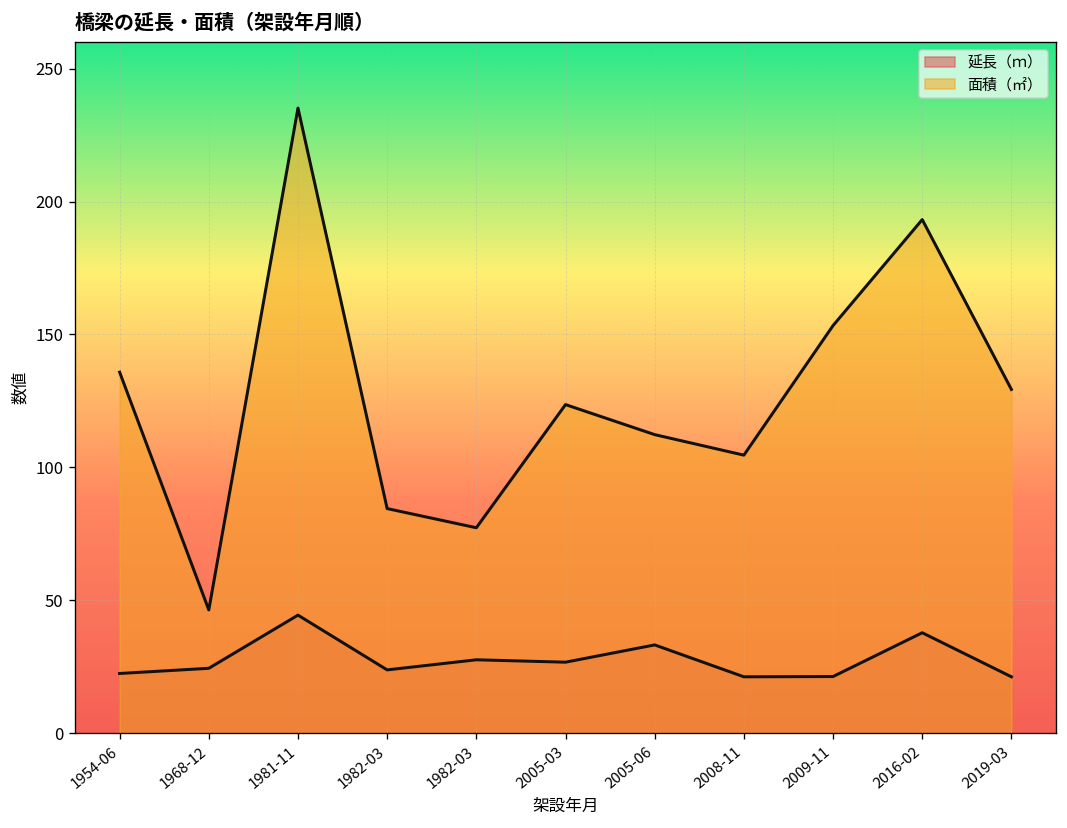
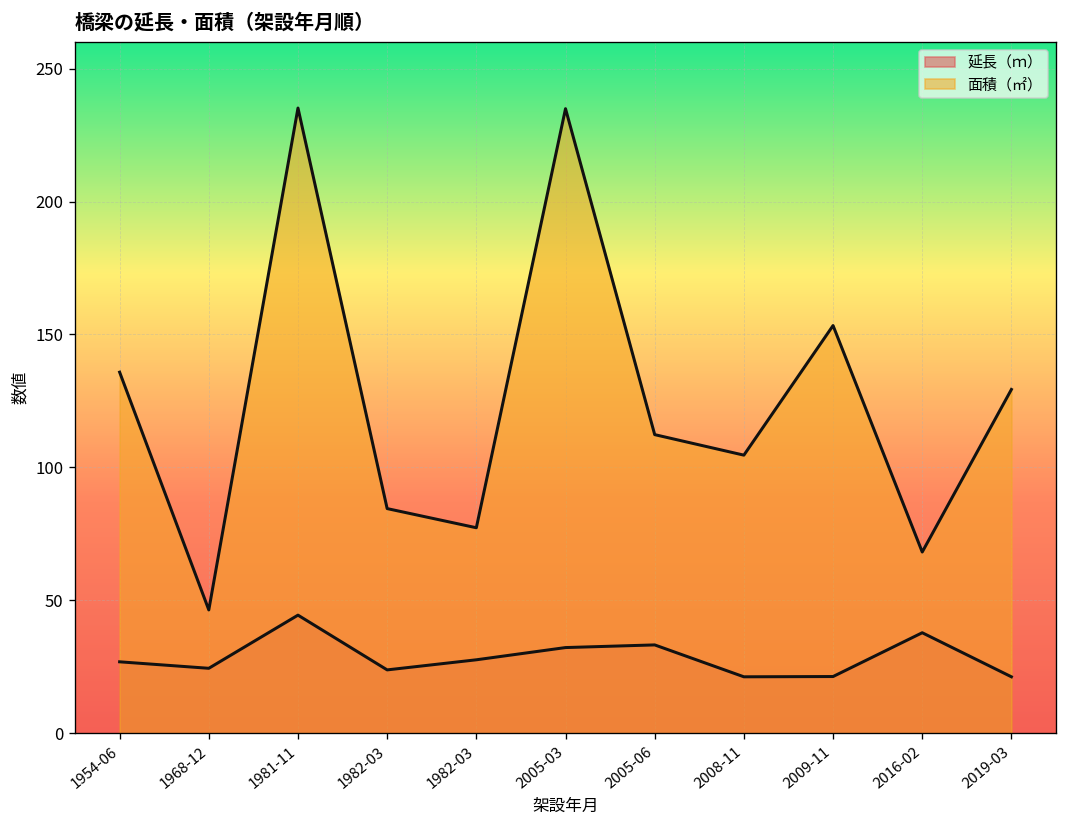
延長（ｍ）, 1954-06: 22 -> 27
延長（ｍ）, 2005-03: 27 -> 32
面積（㎡）, 2005-03: 124 -> 235
面積（㎡）, 2016-02: 193 -> 68
